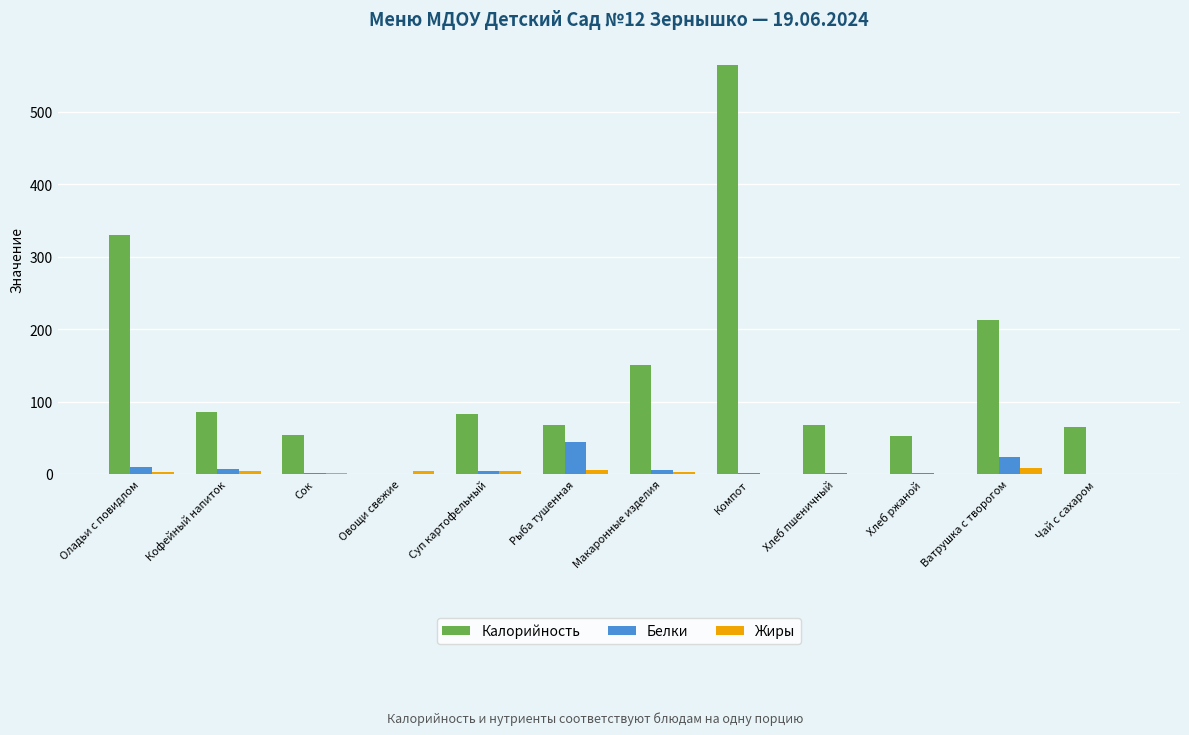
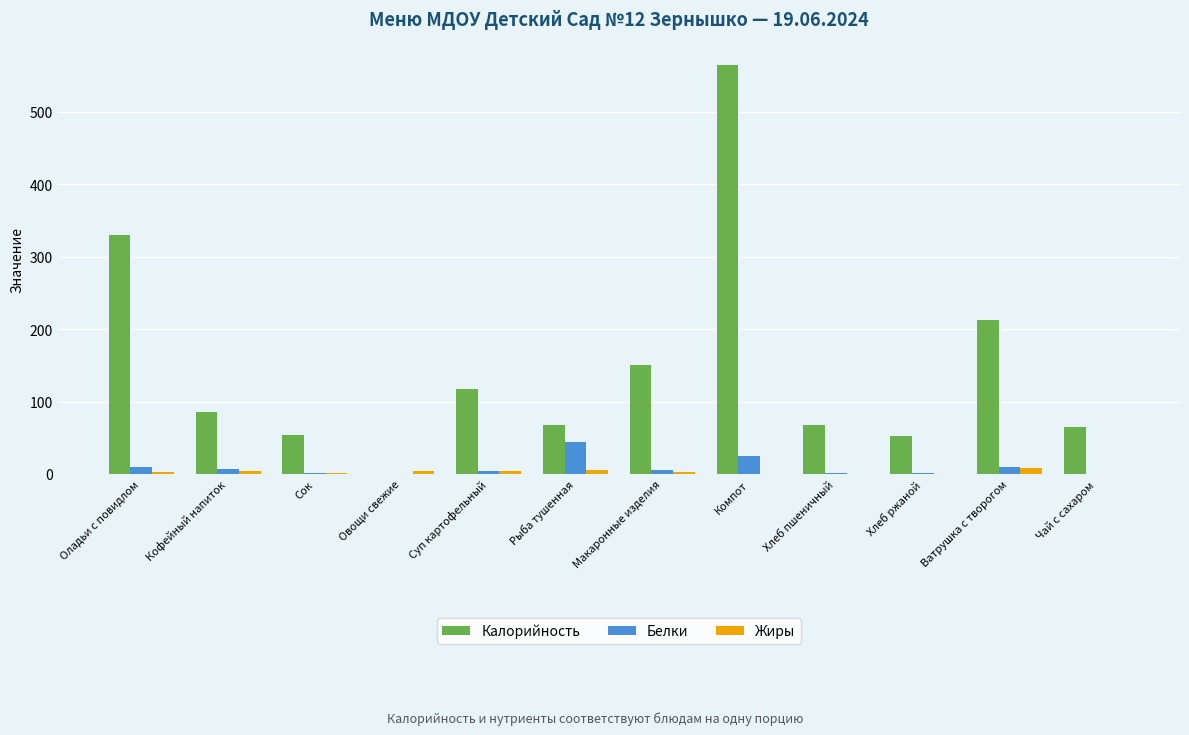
Калорийность, Суп картофельный: 80 -> 120
Белки, Компот: 0 -> 30
Белки, Ватрушка с творогом: 20 -> 10
